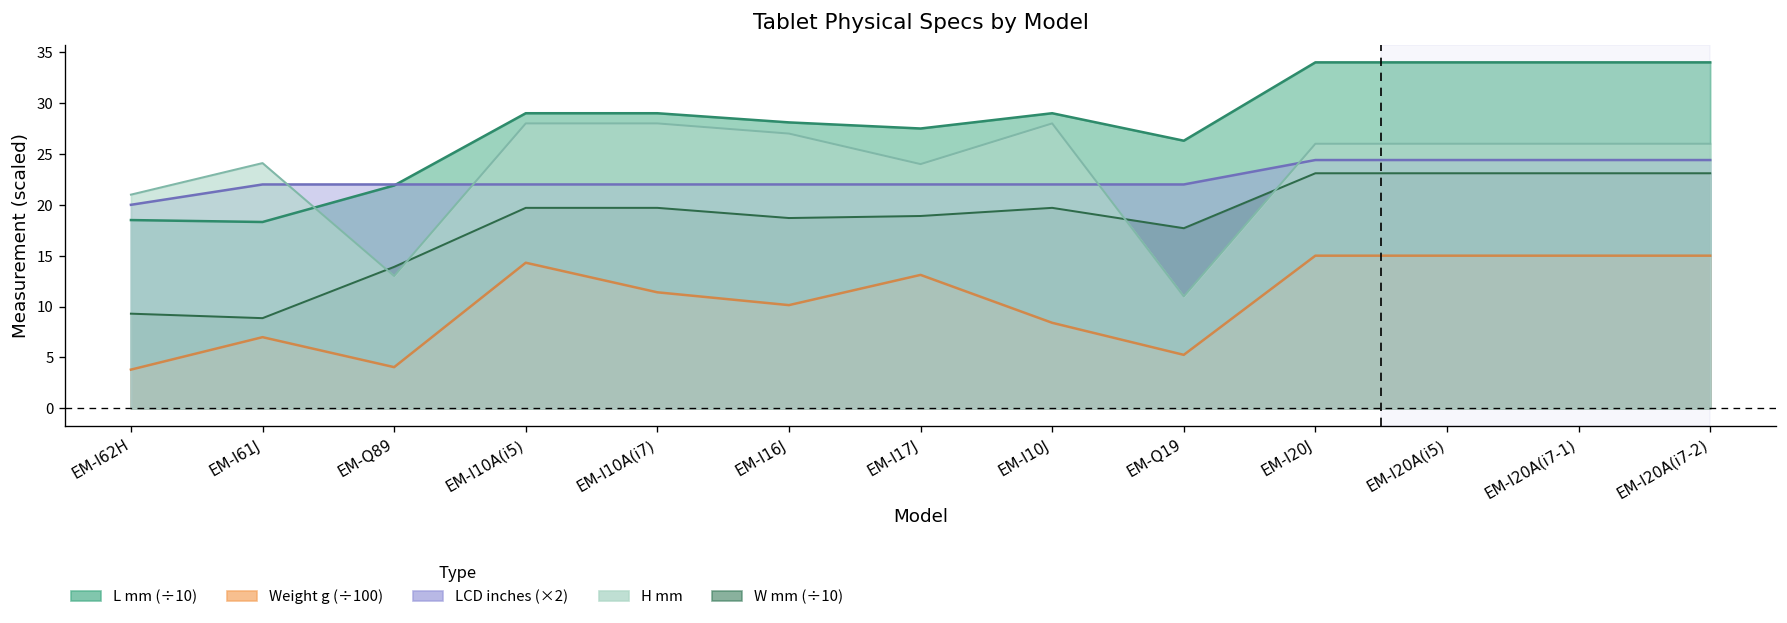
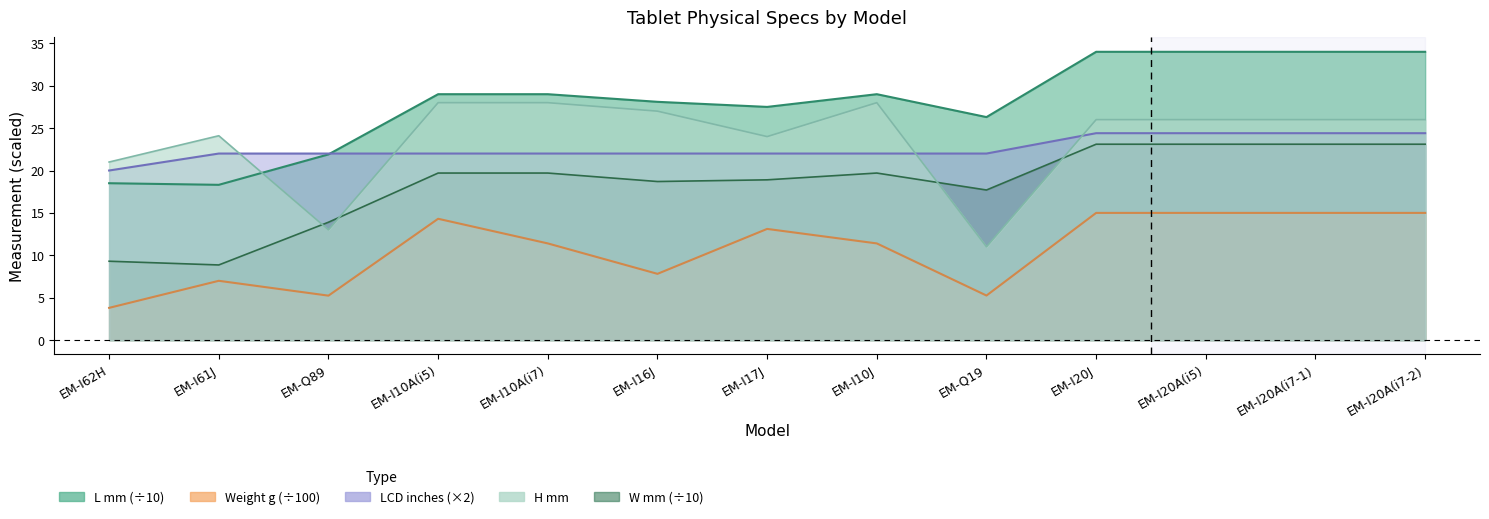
Weight g (÷100), EM-Q89: 4 -> 5
Weight g (÷100), EM-I16J: 10 -> 8
Weight g (÷100), EM-I10J: 8 -> 11
